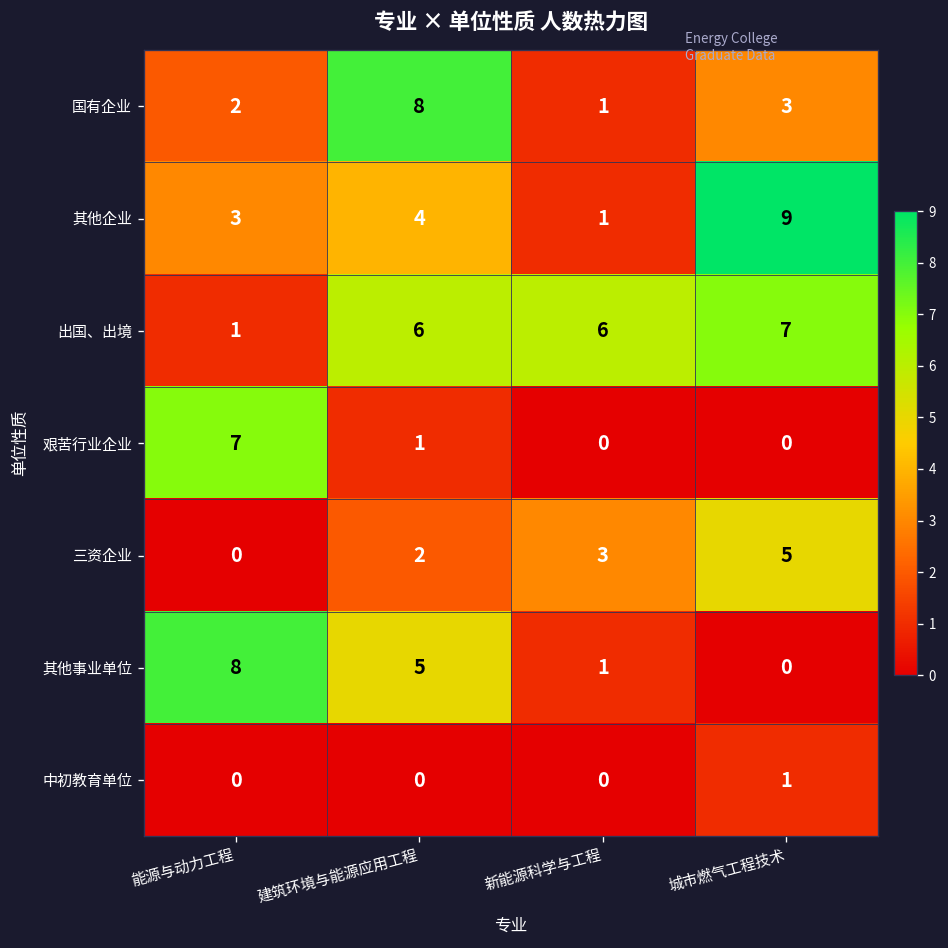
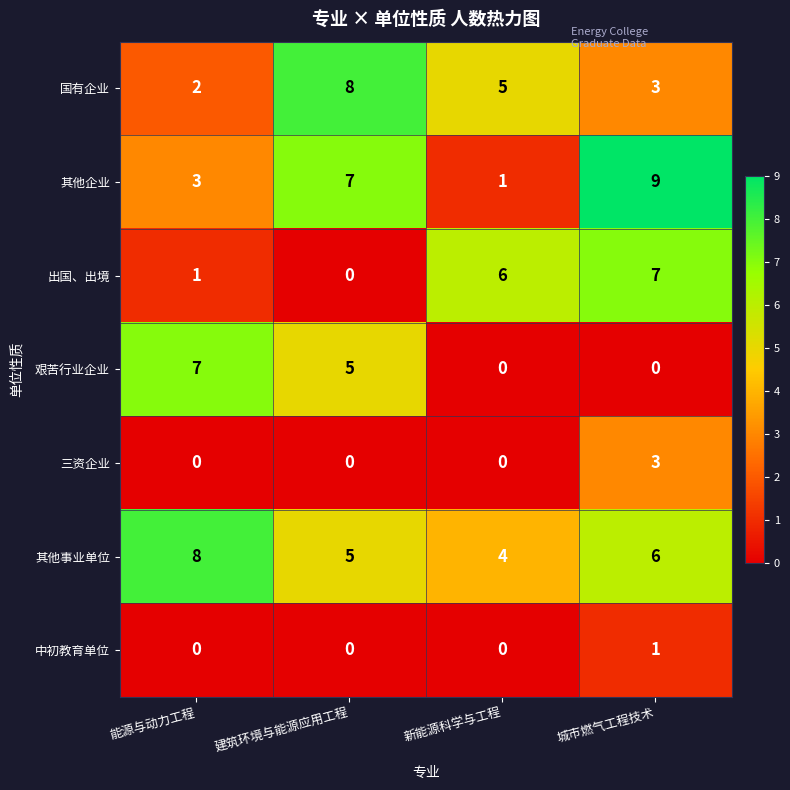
国有企业, 新能源科学与工程: 1 -> 5
其他企业, 建筑环境与能源应用工程: 4 -> 7
出国、出境, 建筑环境与能源应用工程: 6 -> 0
艰苦行业企业, 建筑环境与能源应用工程: 1 -> 5
三资企业, 建筑环境与能源应用工程: 2 -> 0
三资企业, 新能源科学与工程: 3 -> 0
三资企业, 城市燃气工程技术: 5 -> 3
其他事业单位, 新能源科学与工程: 1 -> 4
其他事业单位, 城市燃气工程技术: 0 -> 6
